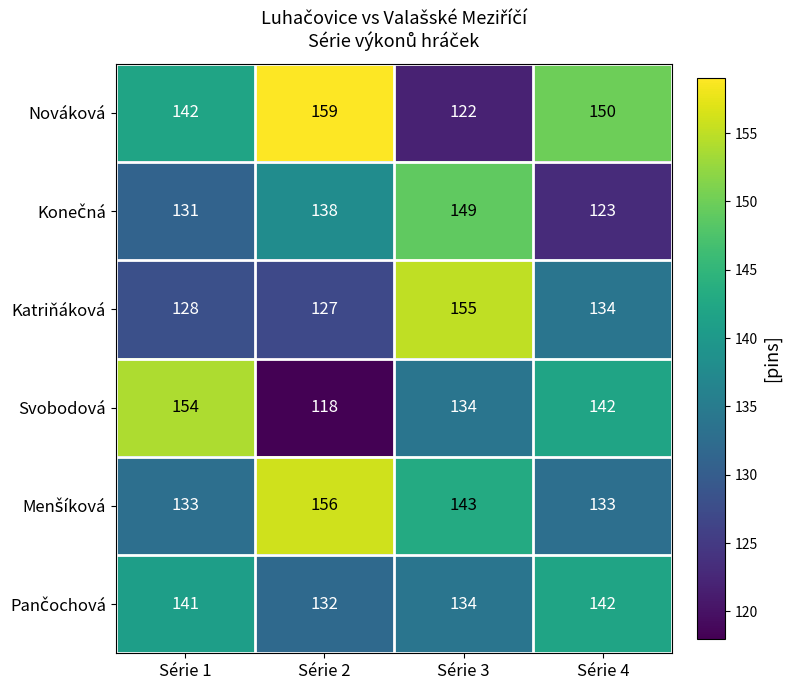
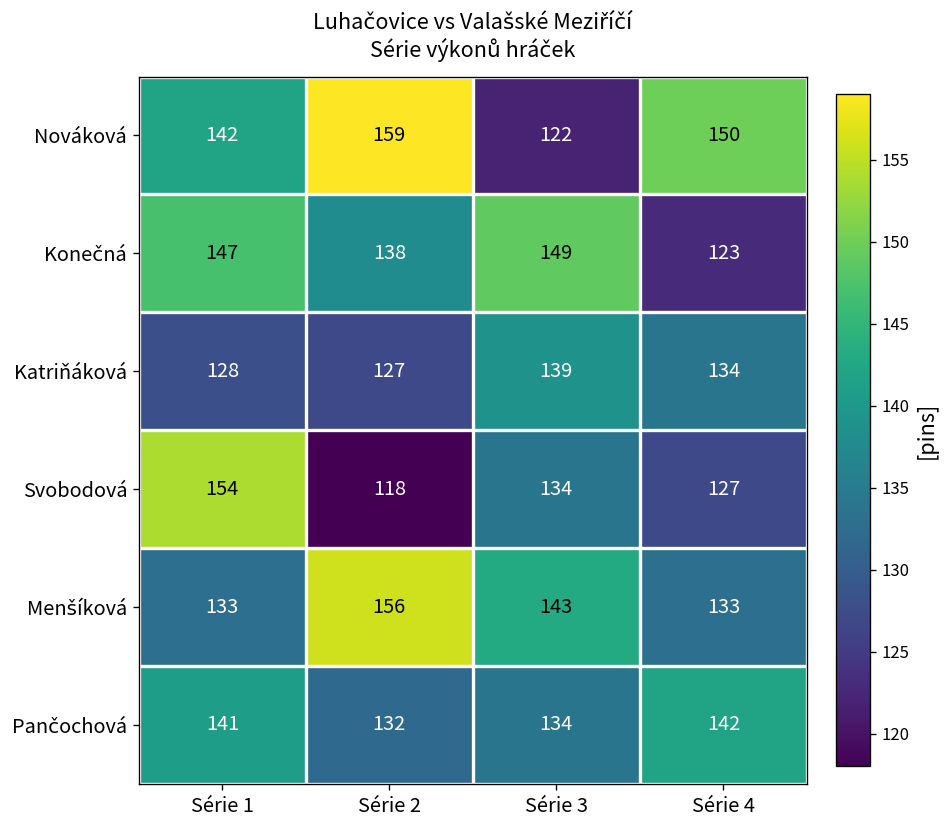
Konečná, Série 1: 131 -> 147
Katriňáková, Série 3: 155 -> 139
Svobodová, Série 4: 142 -> 127
